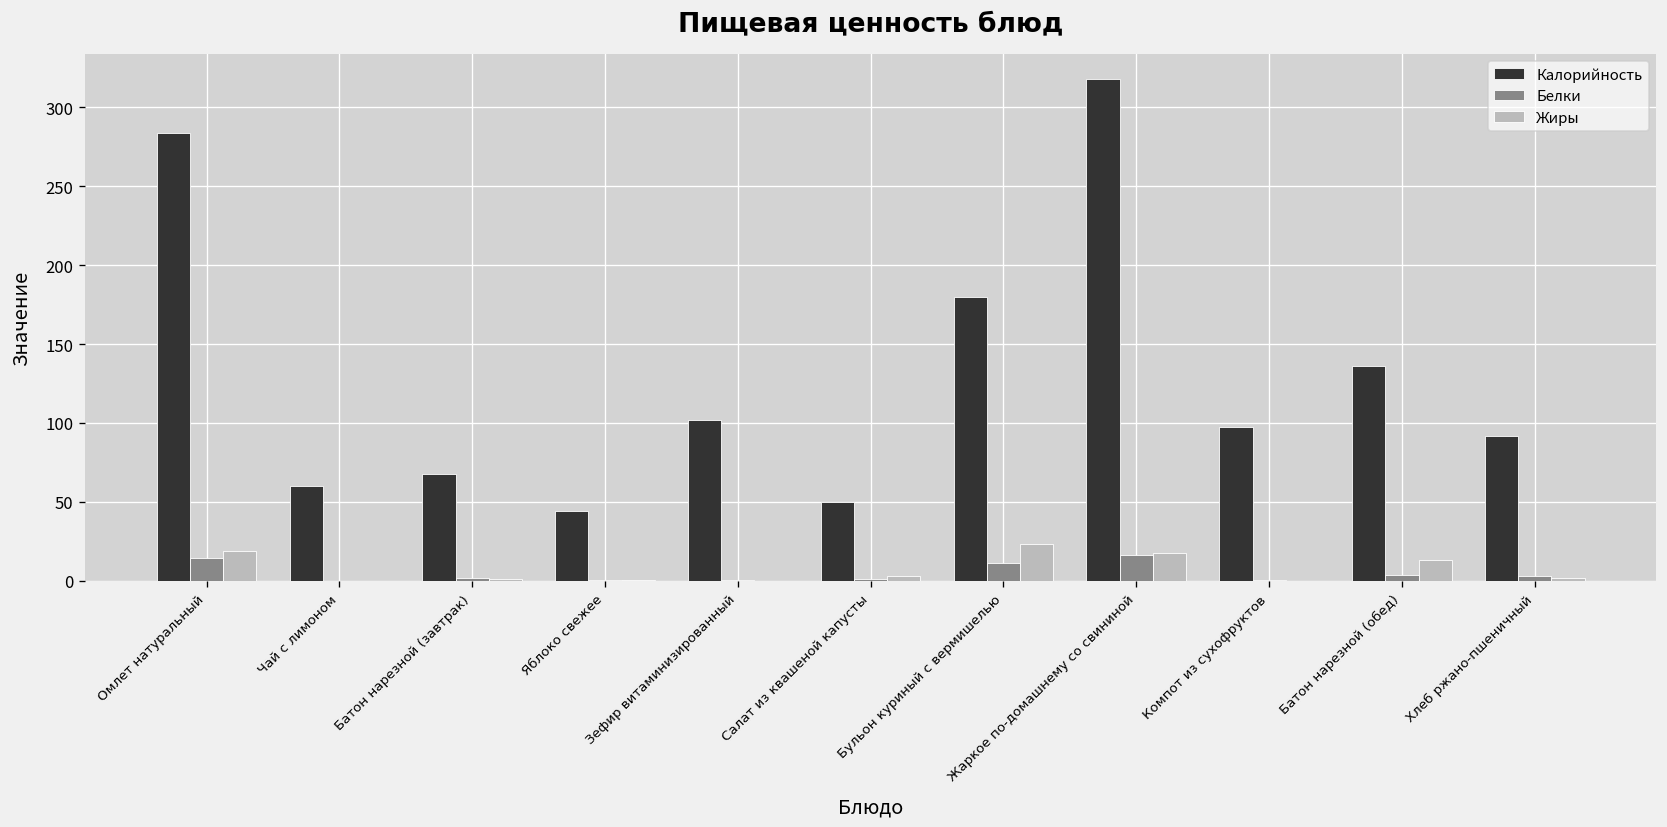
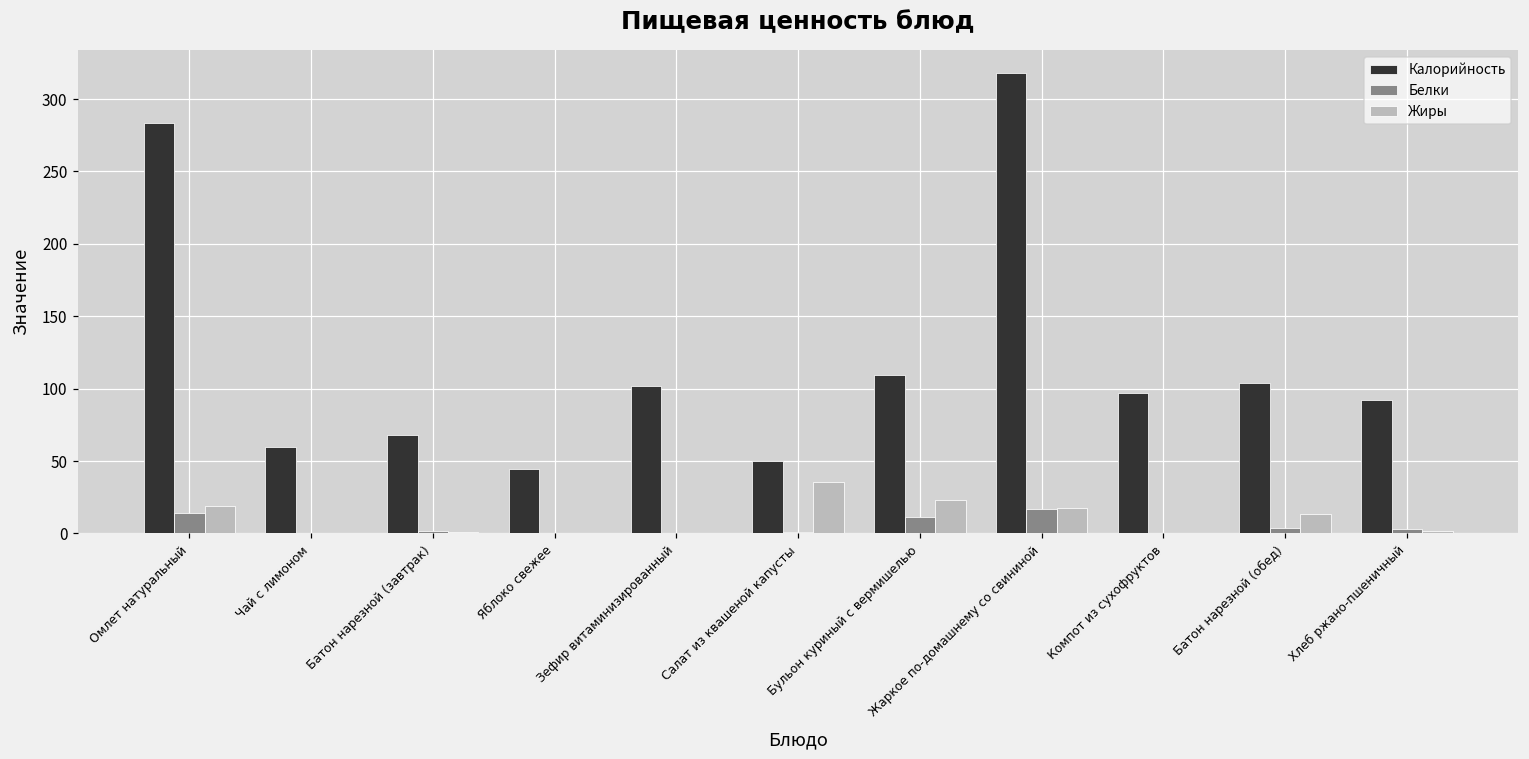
Жиры, Салат из квашеной капусты: 3 -> 35
Калорийность, Бульон куриный с вермишелью: 180 -> 109
Калорийность, Батон нарезной (обед): 136 -> 104
